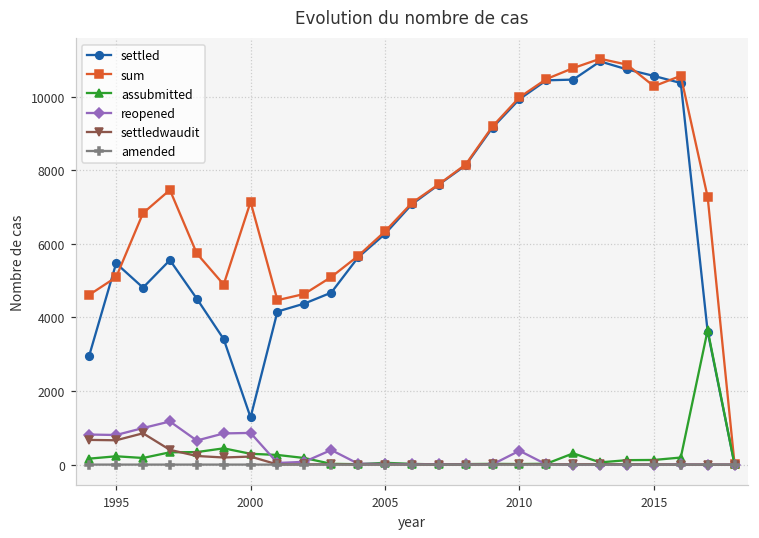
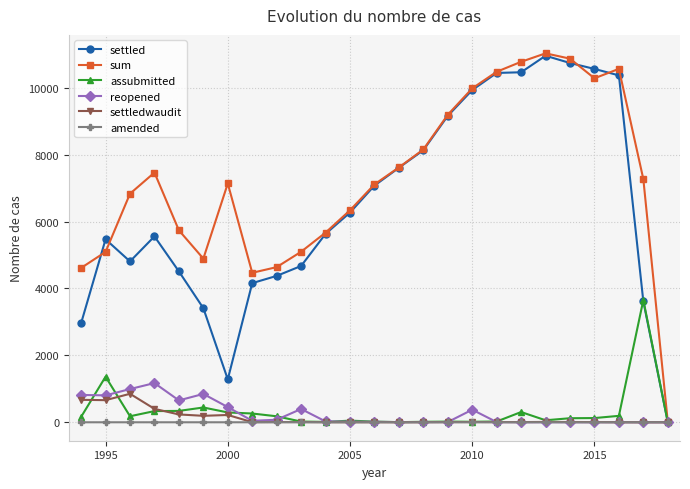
assubmitted, 1995: 200 -> 1400
reopened, 2000: 900 -> 500
